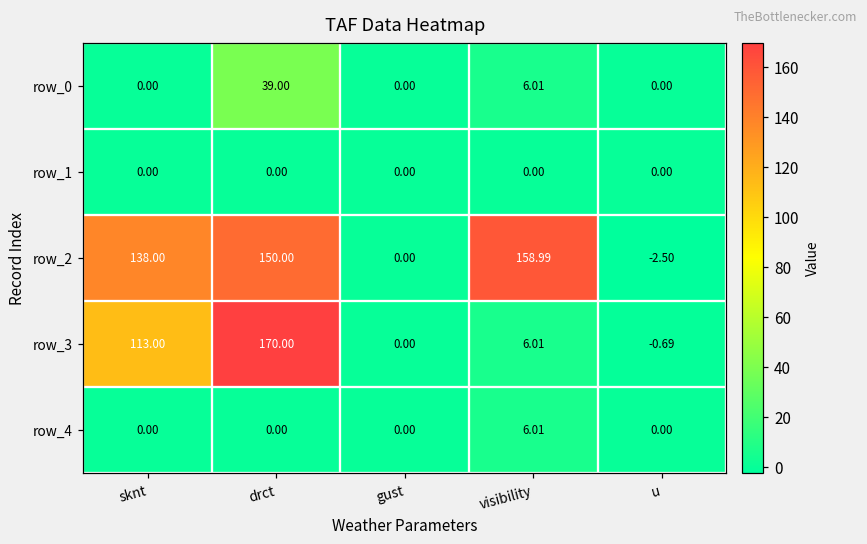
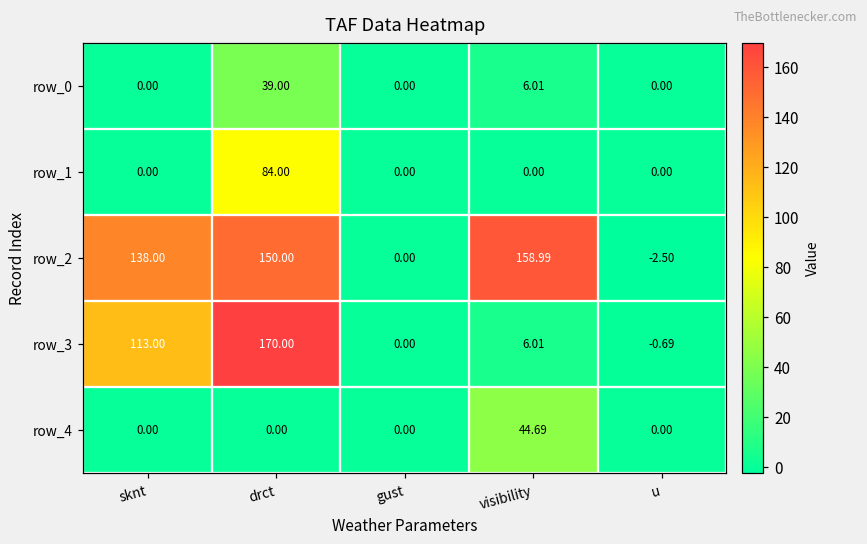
row_1, drct: 0.00 -> 84.00
row_4, visibility: 6.01 -> 44.69
